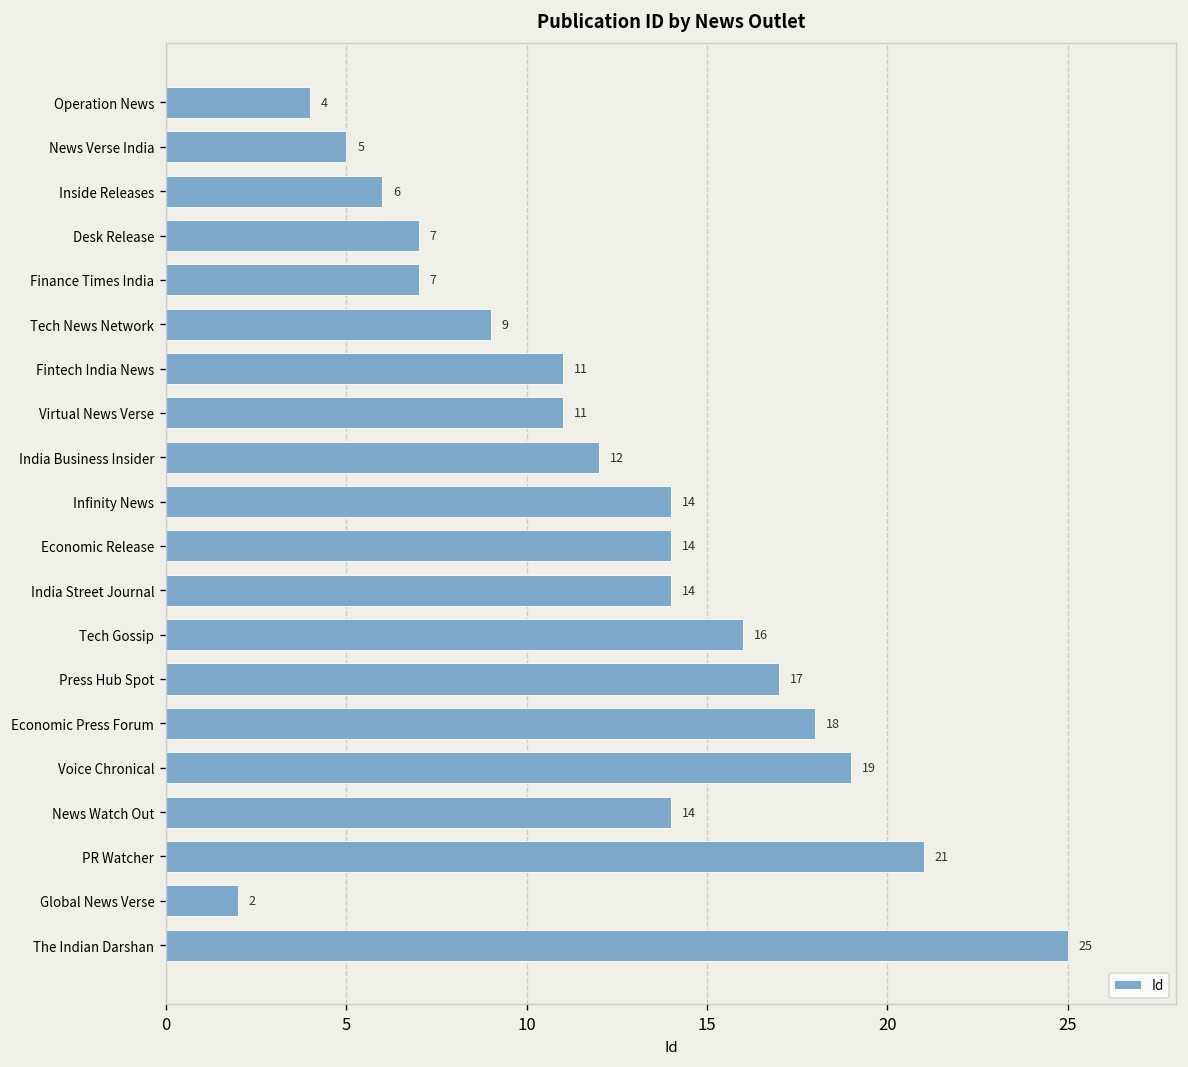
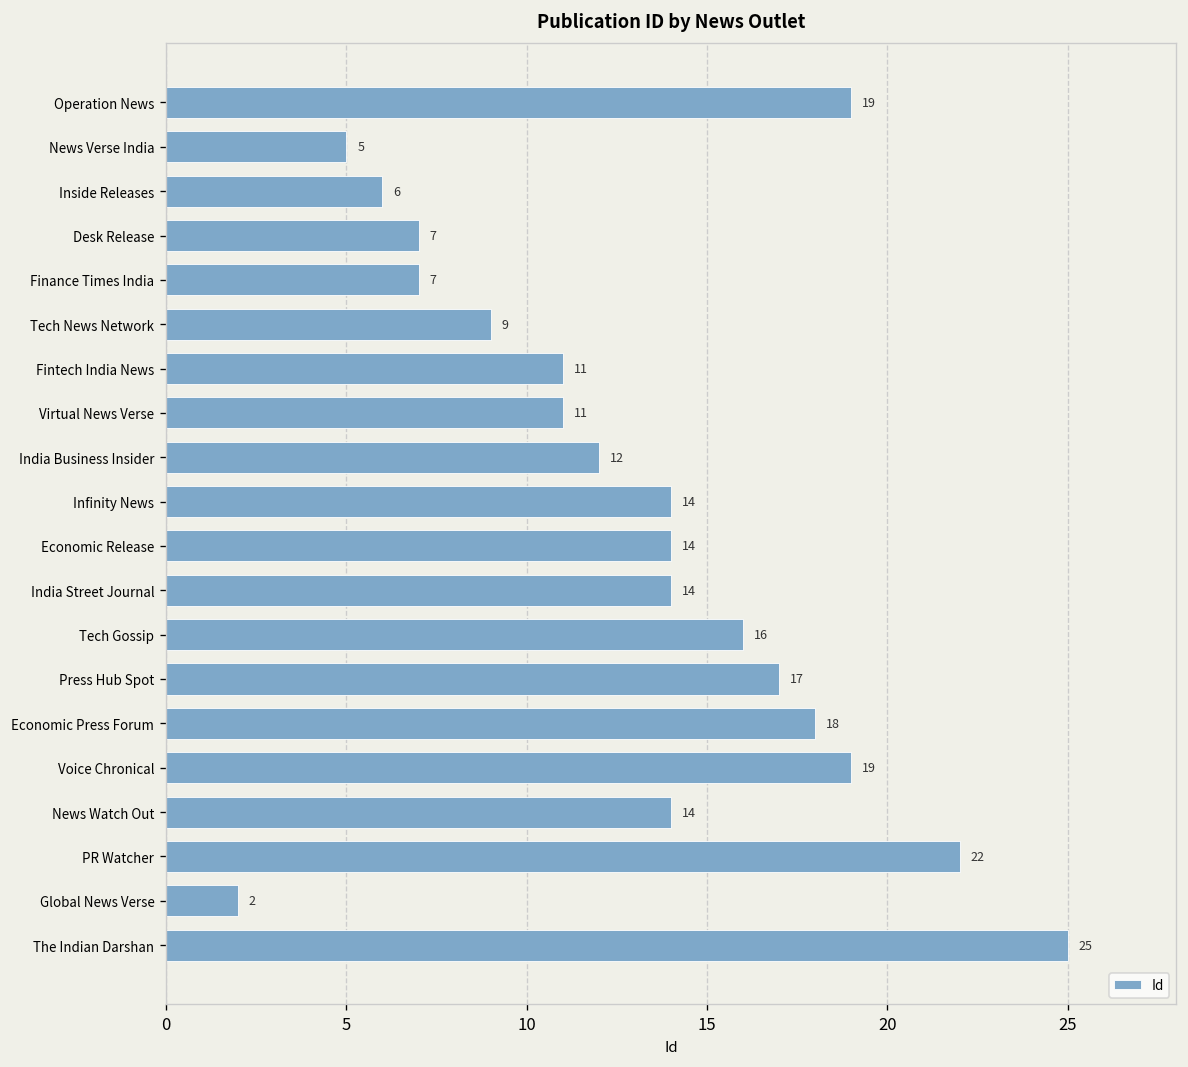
Operation News: 4 -> 19
PR Watcher: 21 -> 22
